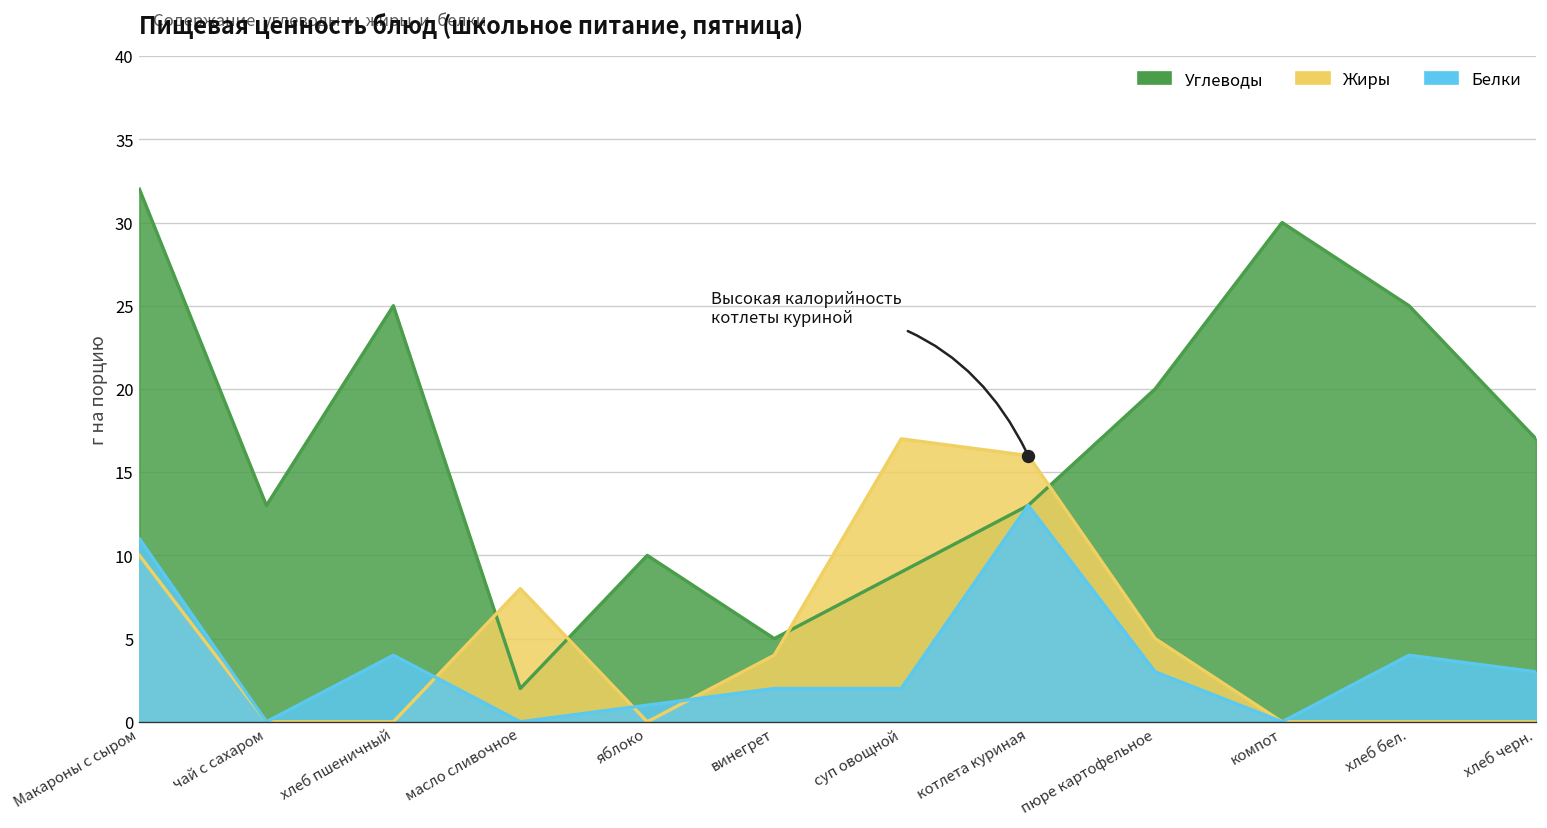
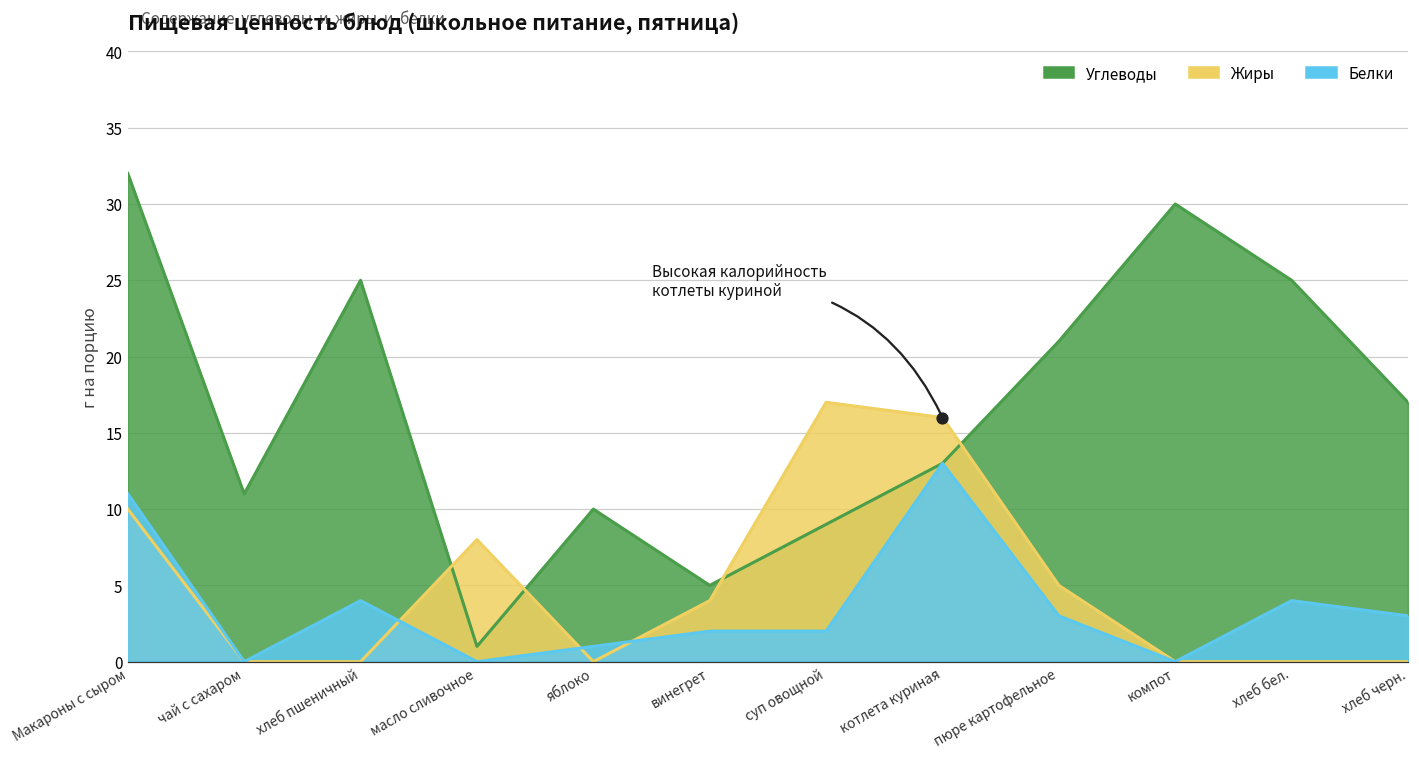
Углеводы, чай с сахаром: 13 -> 11
Углеводы, масло сливочное: 2 -> 1
Углеводы, пюре картофельное: 20 -> 21
